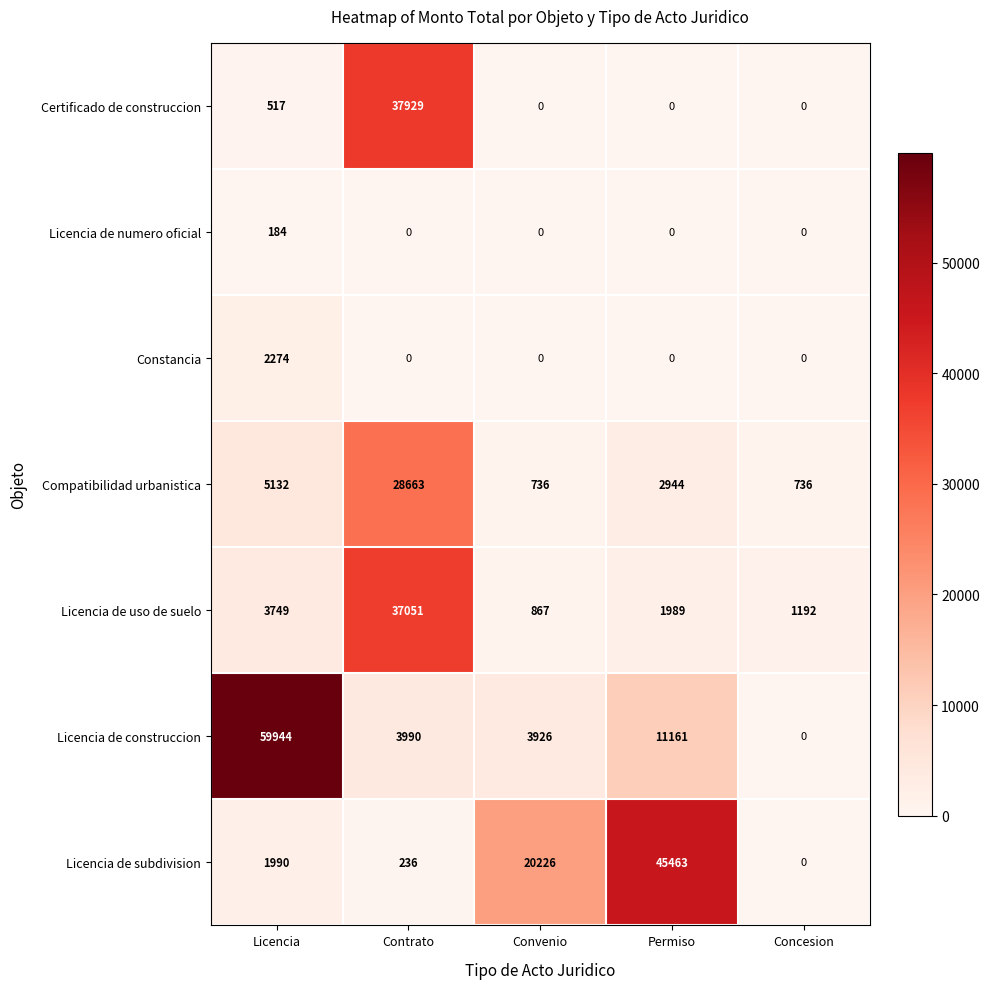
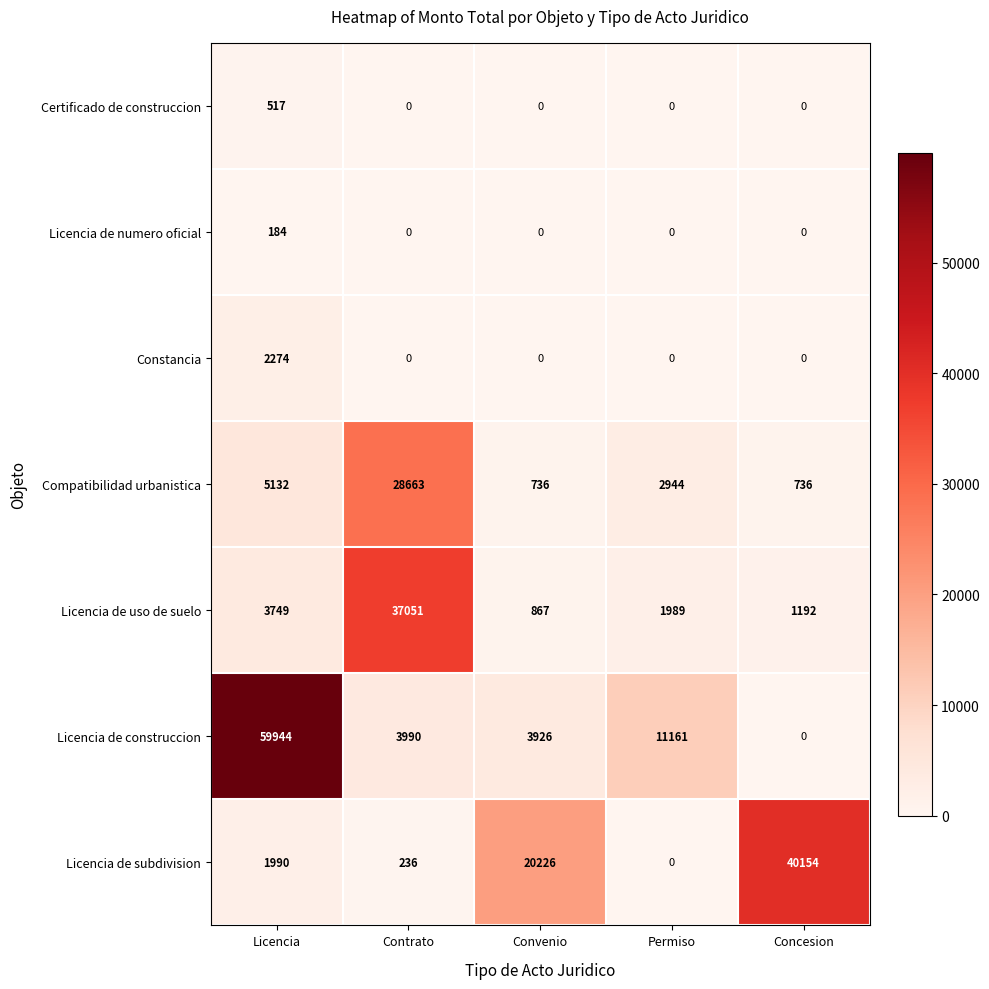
Certificado de construccion, Contrato: 37929 -> 0
Licencia de subdivision, Permiso: 45463 -> 0
Licencia de subdivision, Concesion: 0 -> 40154
